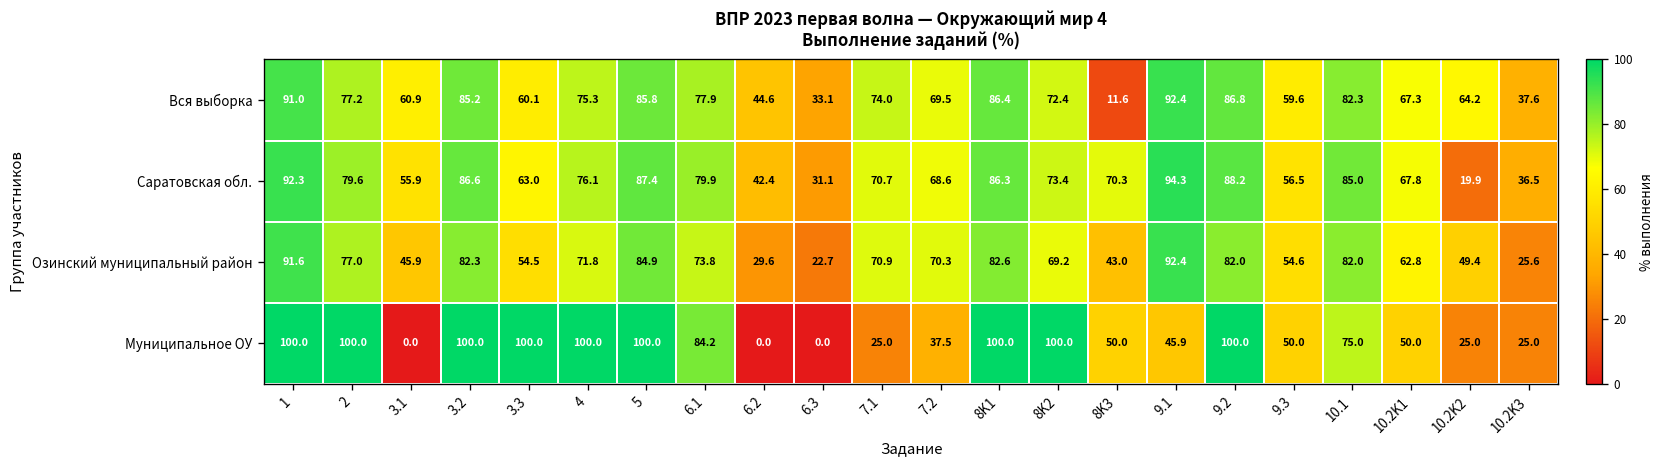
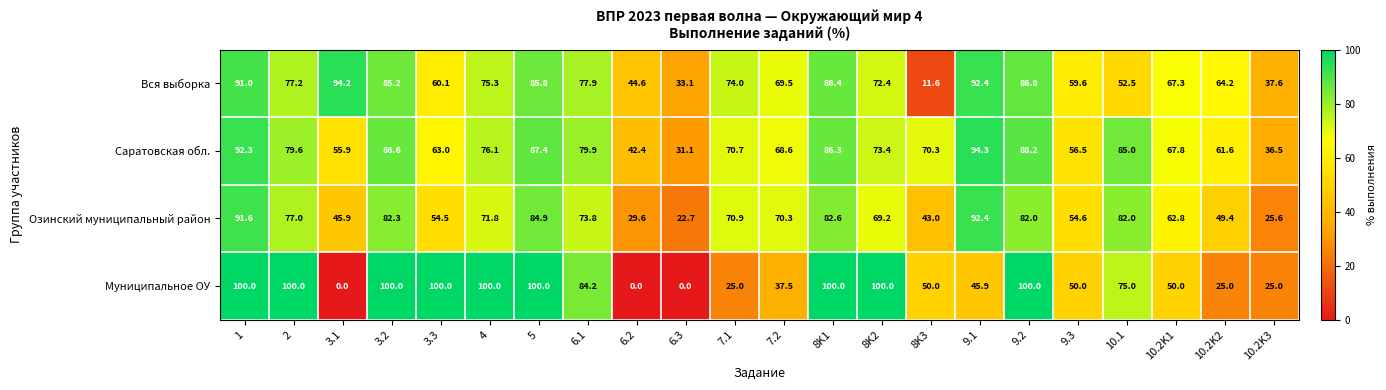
Вся выборка, 3.1: 60.9 -> 94.2
Вся выборка, 10.1: 82.3 -> 52.5
Саратовская обл., 10.2K2: 19.9 -> 61.6
